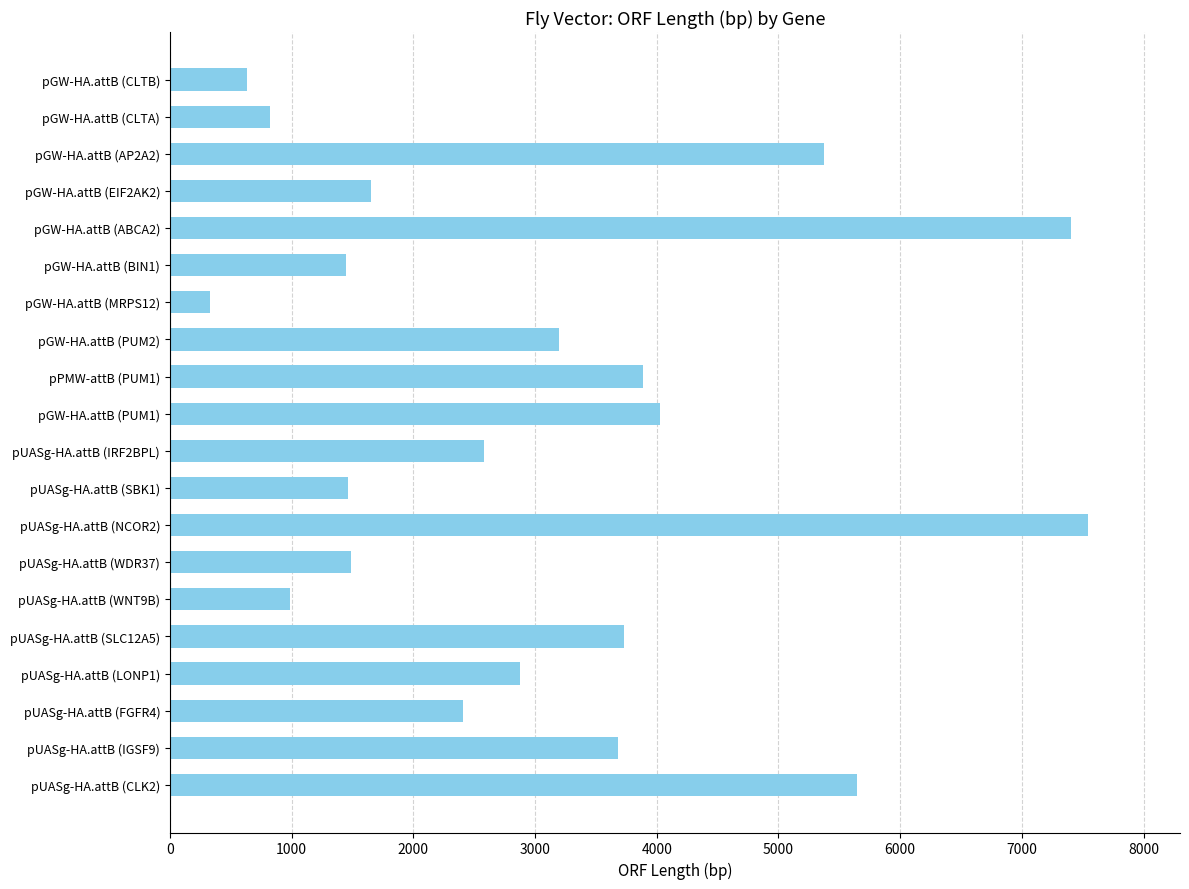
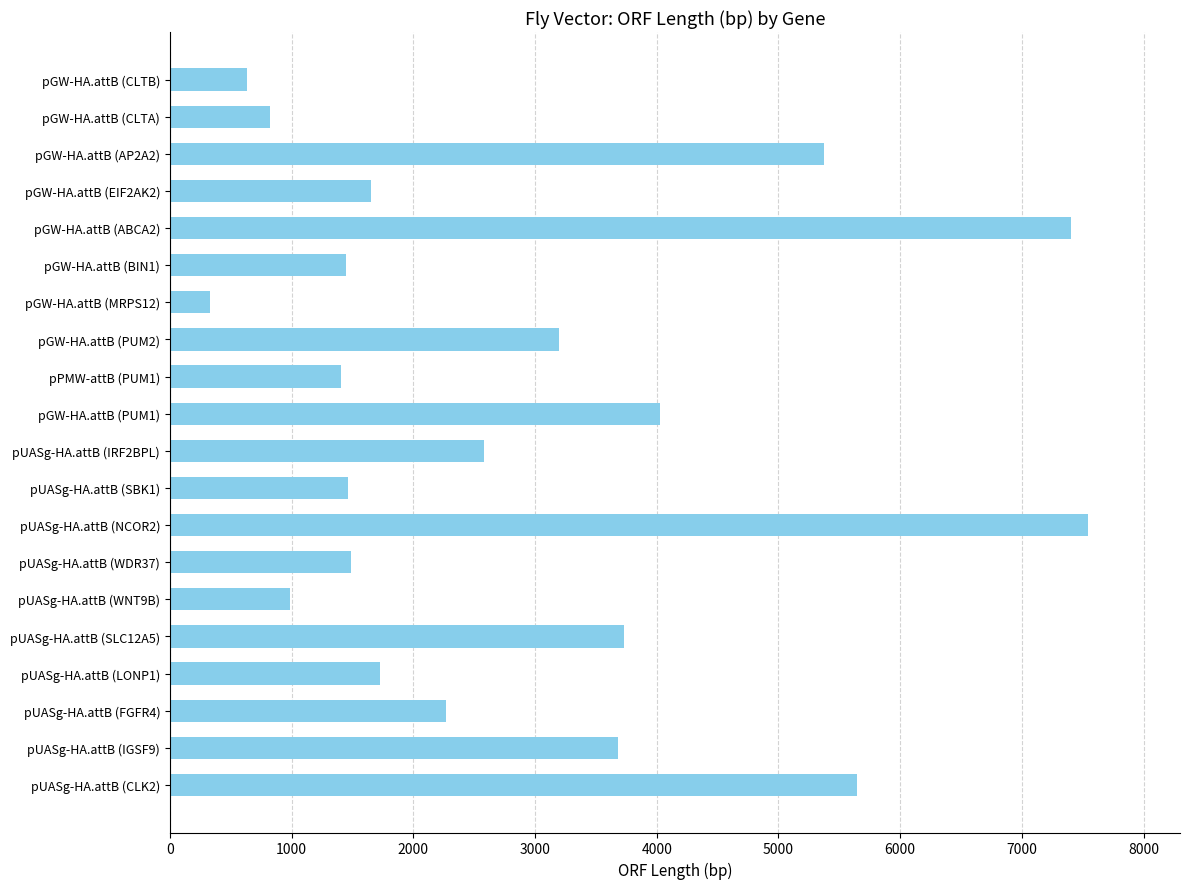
pPMW-attB (PUM1): 3890 -> 1400
pUASg-HA.attB (LONP1): 2880 -> 1730
pUASg-HA.attB (FGFR4): 2410 -> 2270
